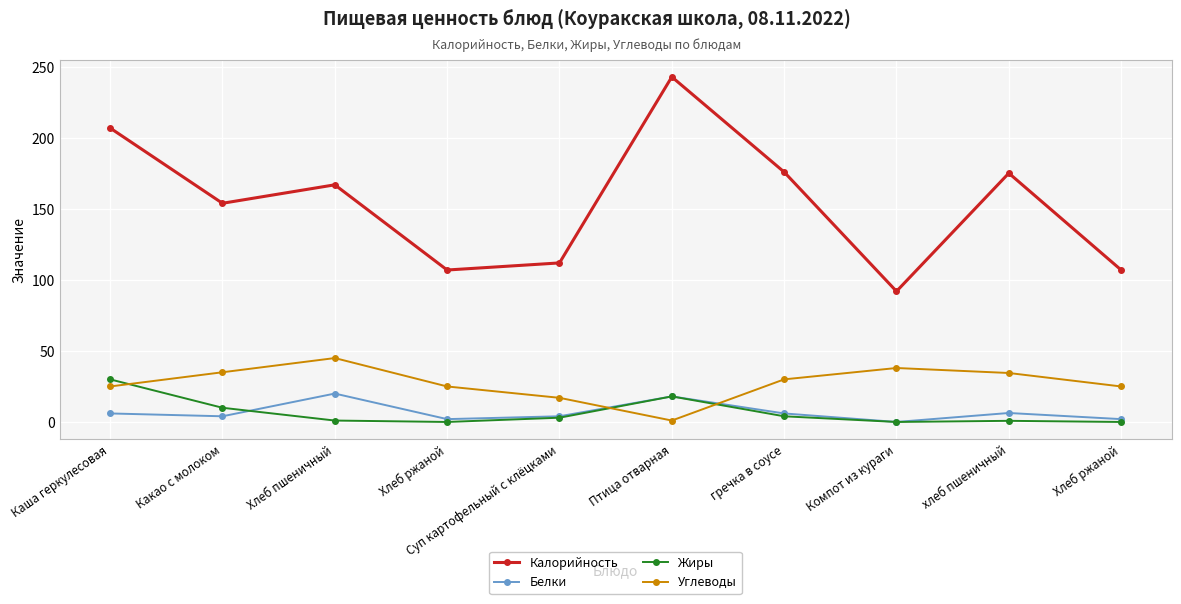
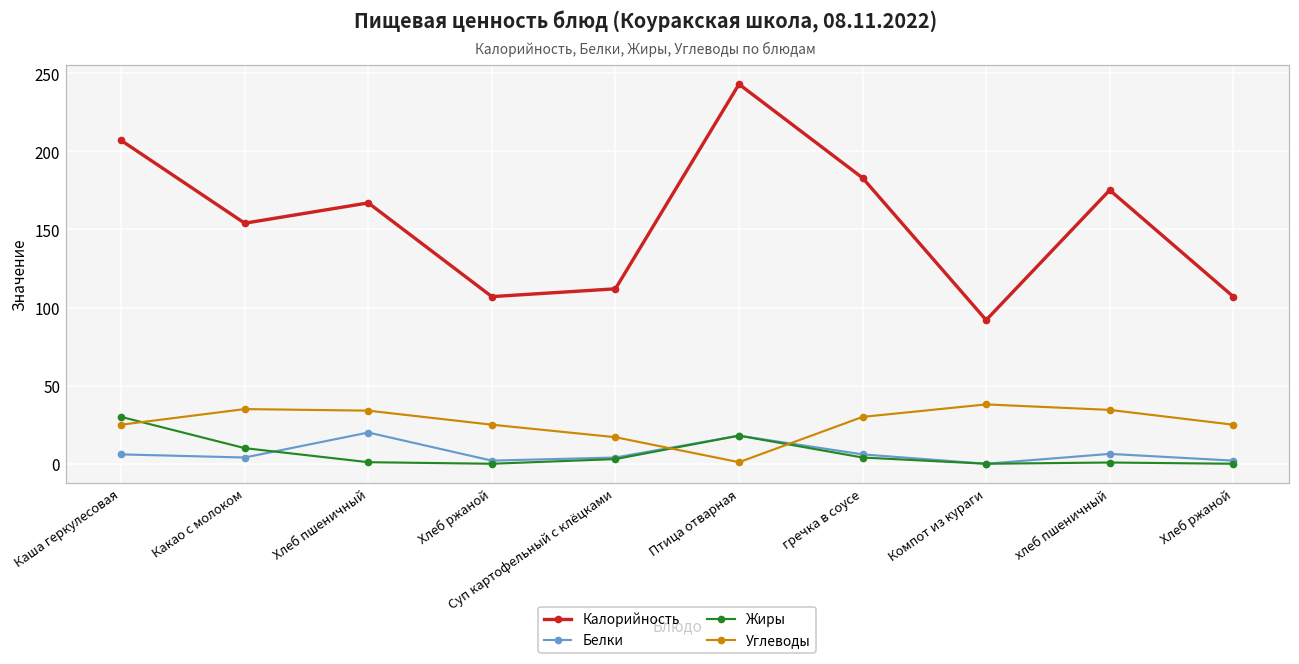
Углеводы, Хлеб пшеничный: 45 -> 34
Калорийность, гречка в соусе: 176 -> 183
